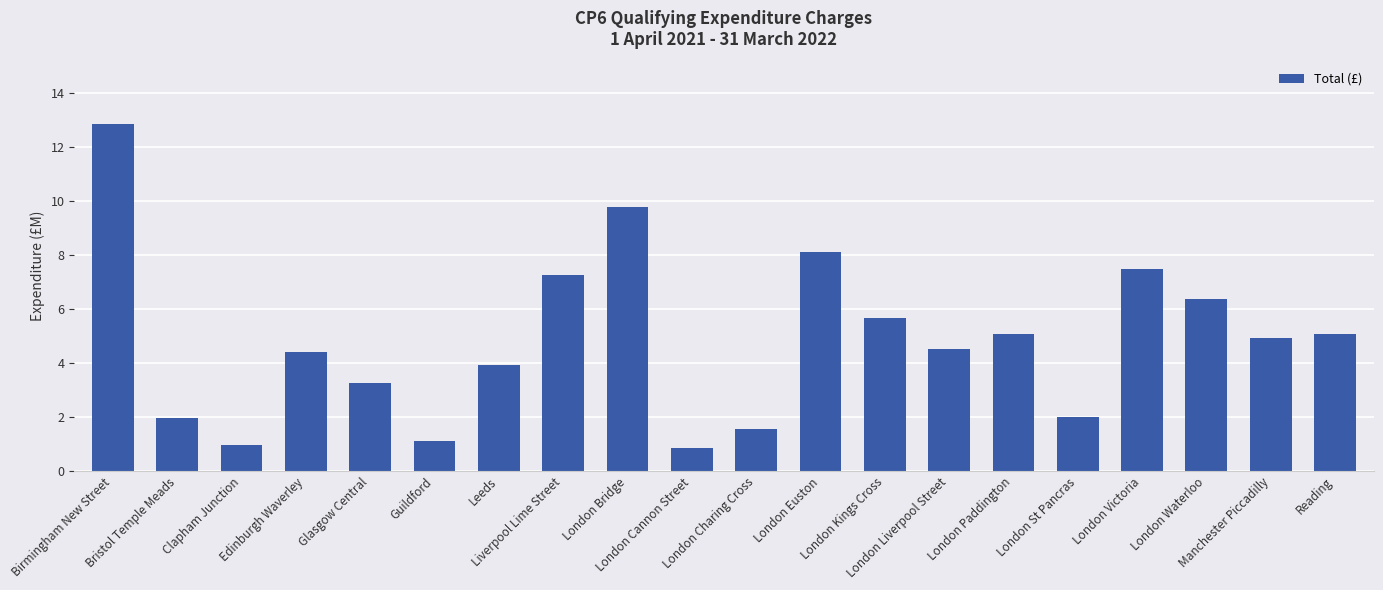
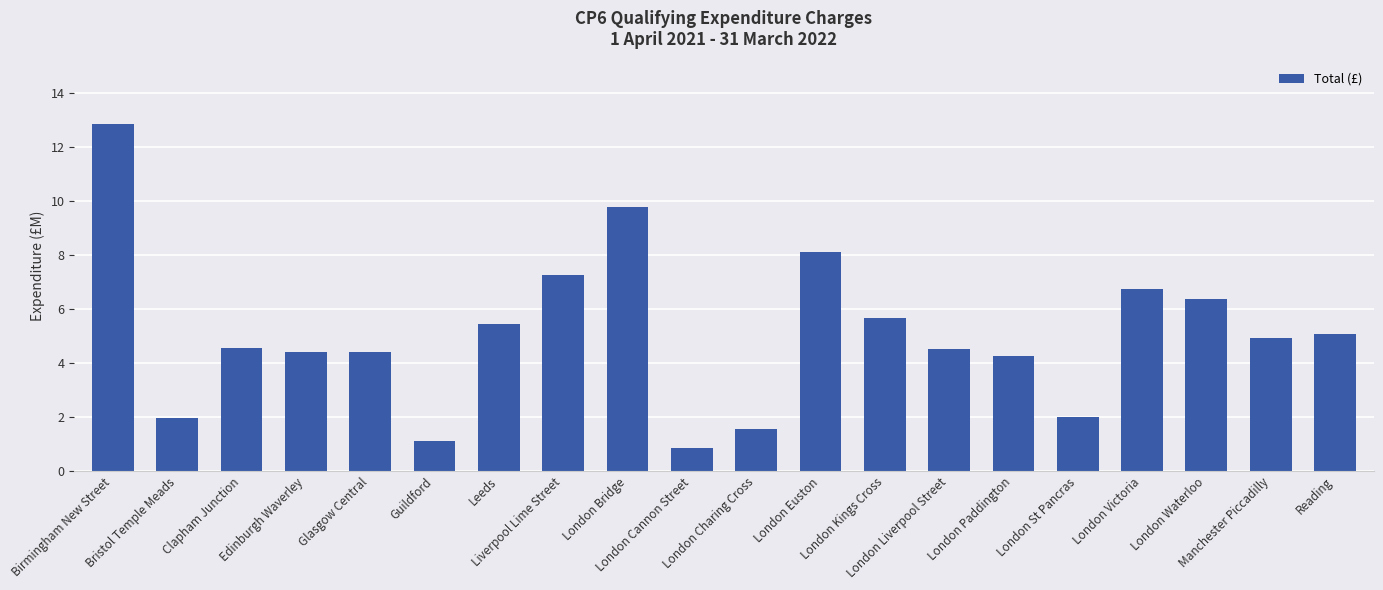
Clapham Junction: 1.0 -> 4.6
Glasgow Central: 3.3 -> 4.4
Leeds: 3.9 -> 5.5
London Paddington: 5.1 -> 4.3
London Victoria: 7.5 -> 6.7
